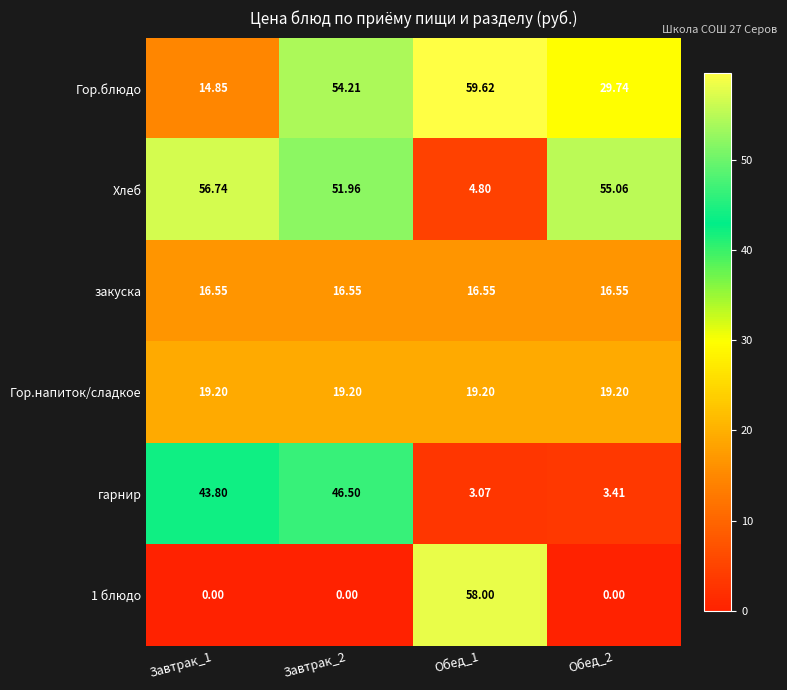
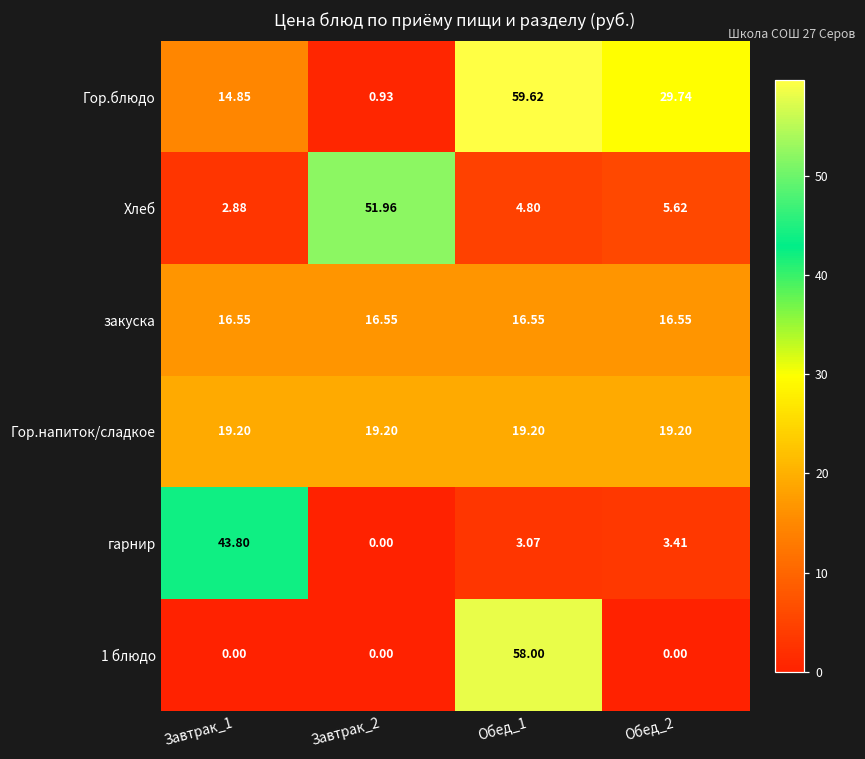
Гор.блюдо, Завтрак_2: 54.21 -> 0.93
Хлеб, Завтрак_1: 56.74 -> 2.88
Хлеб, Обед_2: 55.06 -> 5.62
гарнир, Завтрак_2: 46.50 -> 0.00
